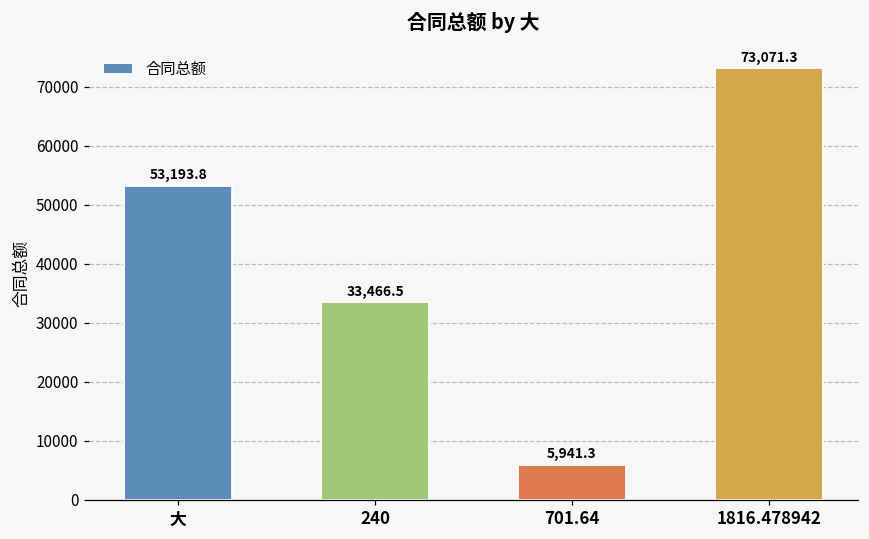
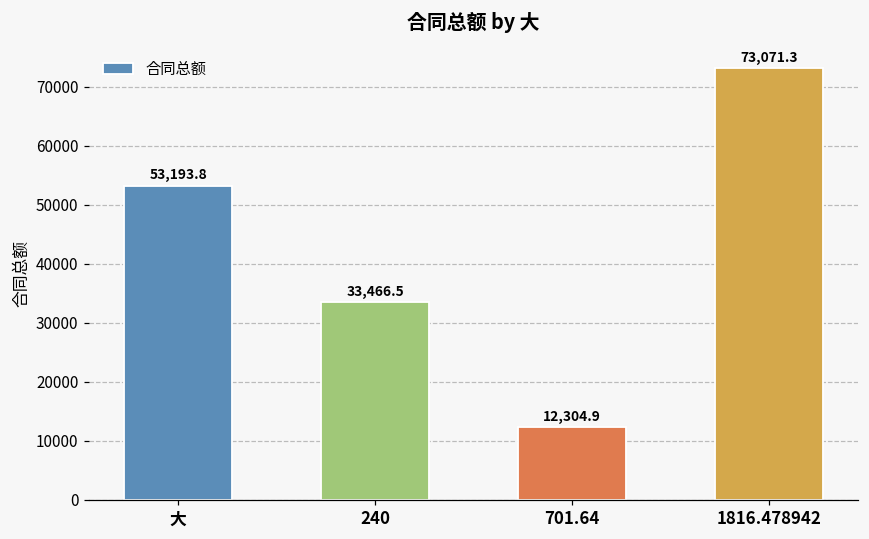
701.64: 5,941.3 -> 12,304.9
